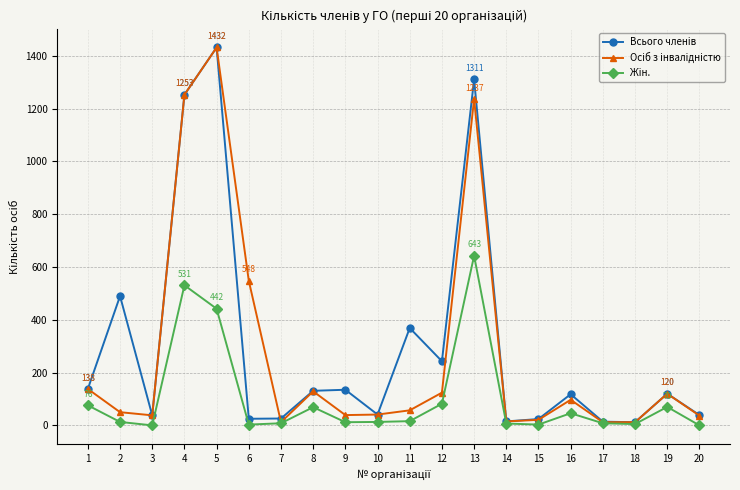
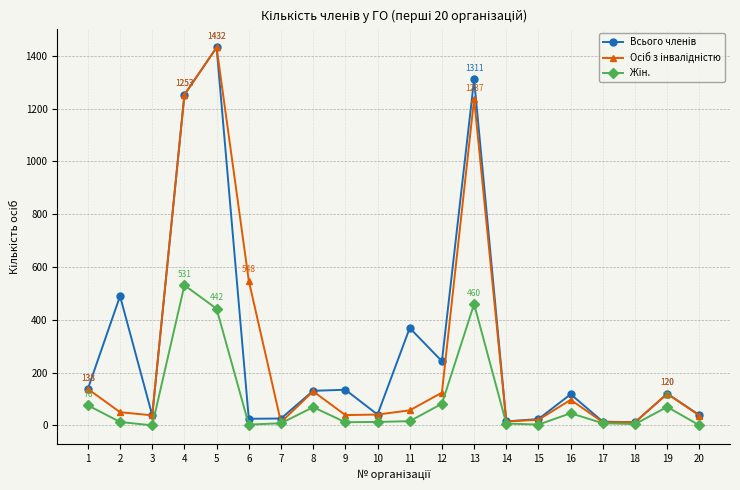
Жін., 13: 643 -> 460
